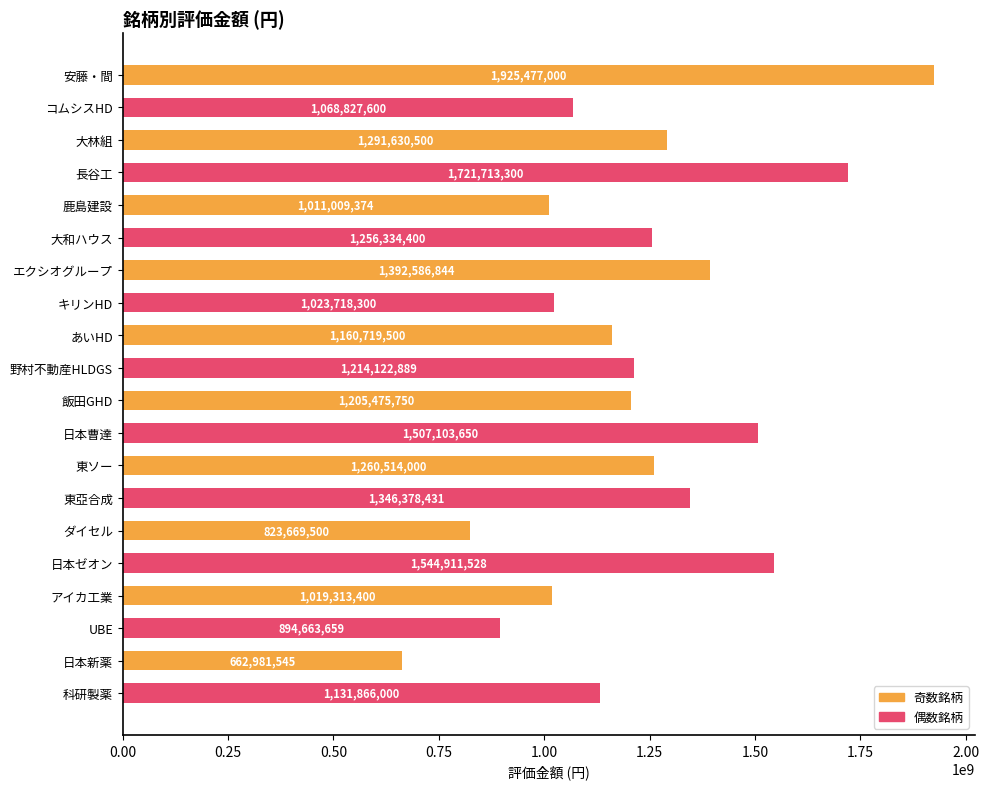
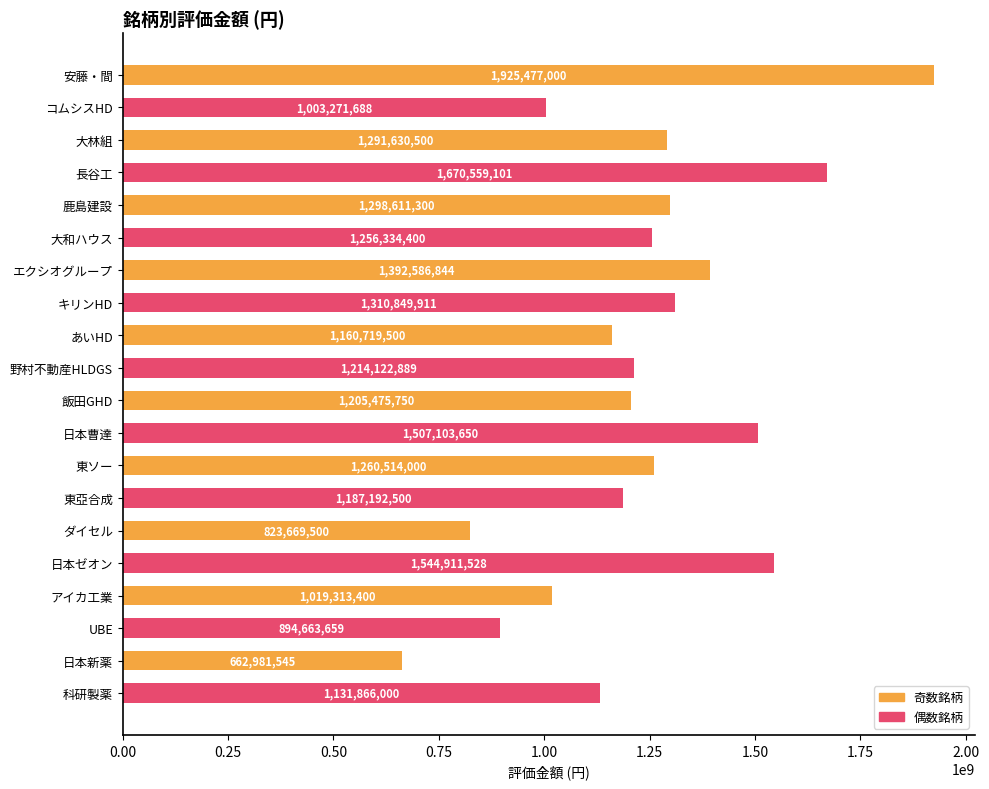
コムシスHD: 1,068,827,600 -> 1,003,271,688
長谷工: 1,721,713,300 -> 1,670,559,101
鹿島建設: 1,011,009,374 -> 1,298,611,300
キリンHD: 1,023,718,300 -> 1,310,849,911
東亞合成: 1,346,378,431 -> 1,187,192,500
